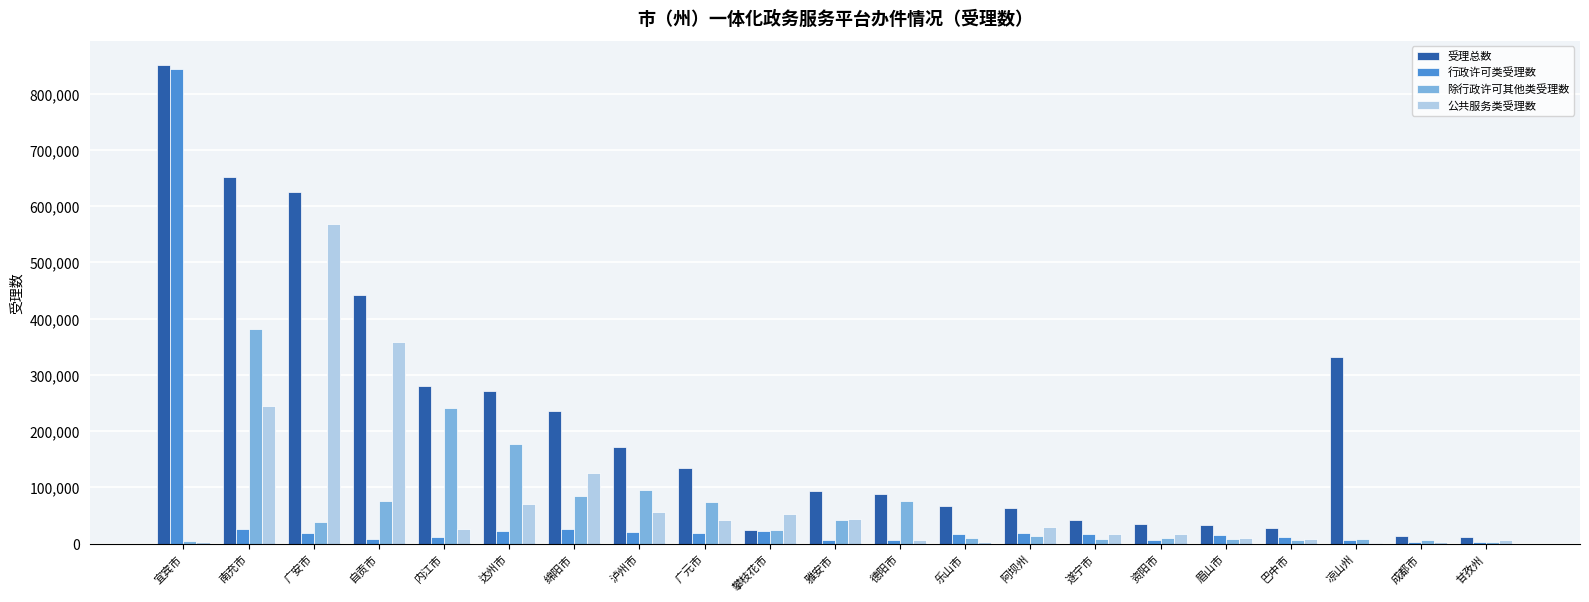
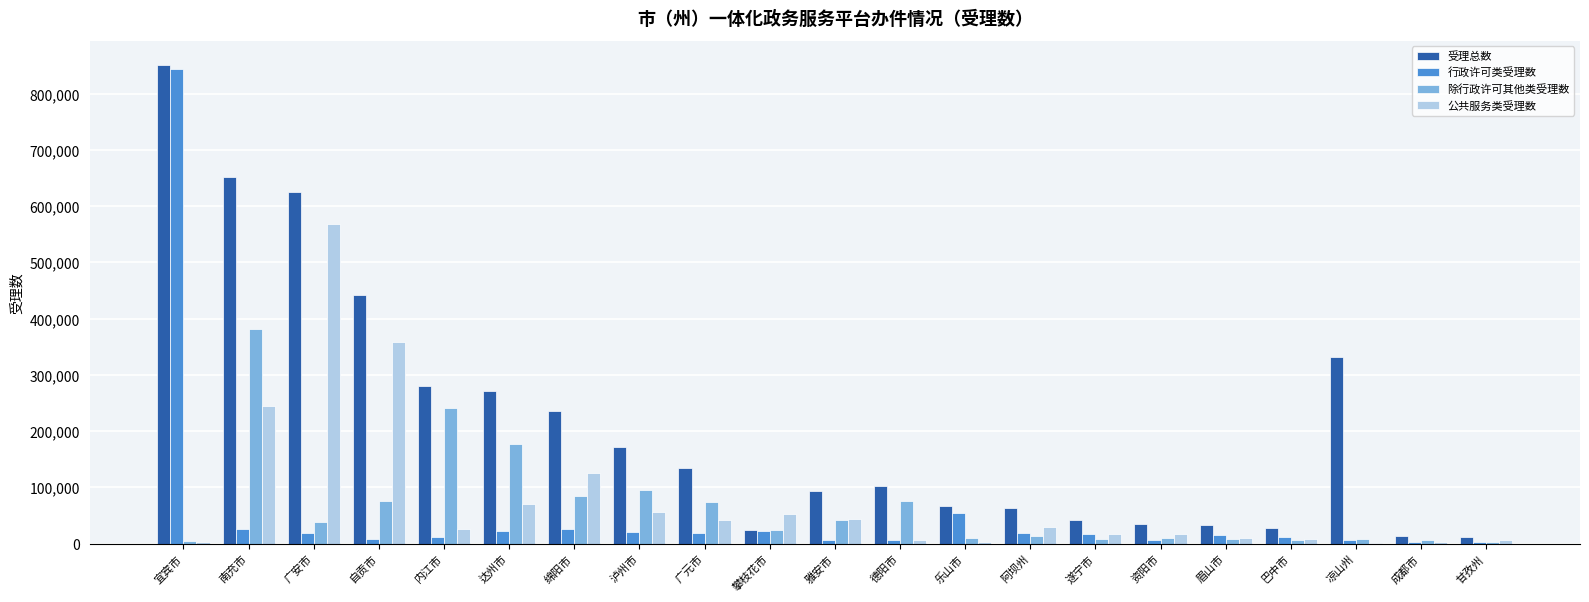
受理总数, 德阳市: 90,000 -> 100,000
行政许可类受理数, 乐山市: 20,000 -> 50,000
